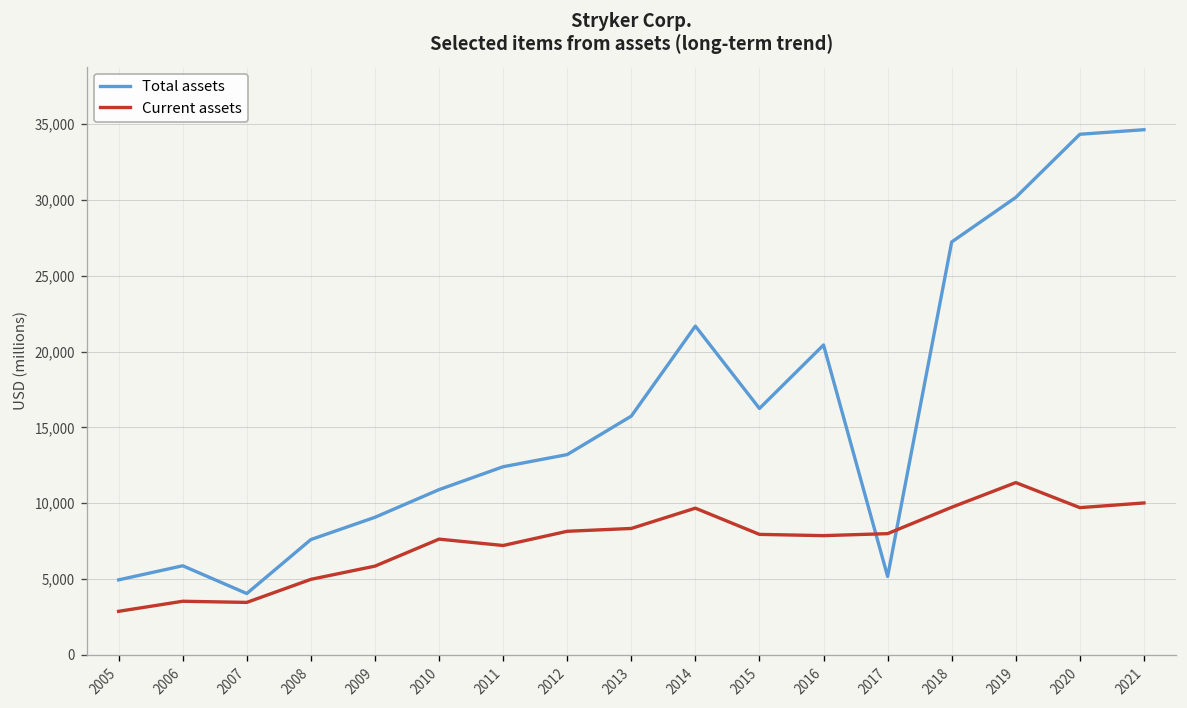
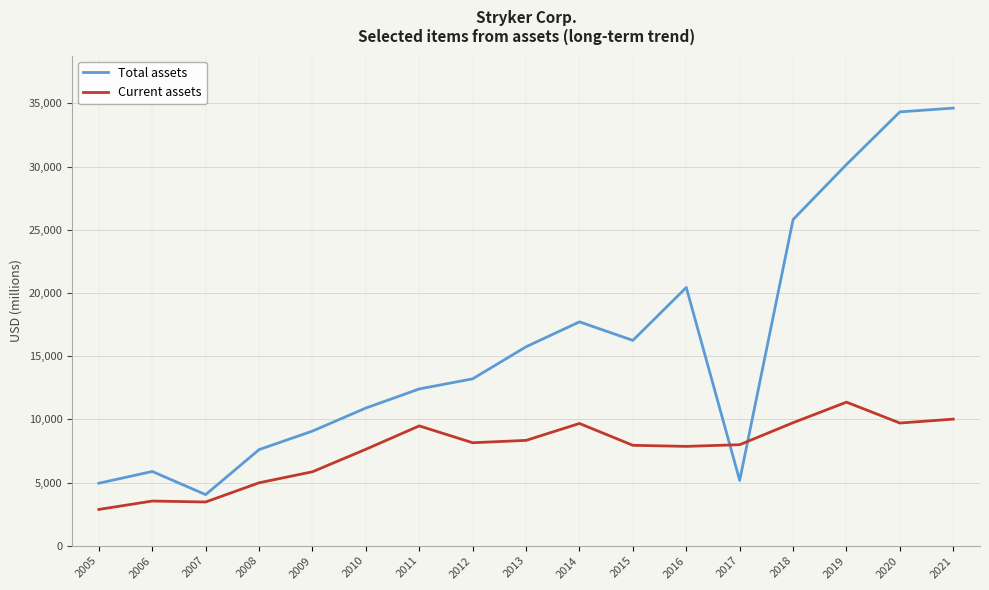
Current assets, 2011: 7,200 -> 9,500
Total assets, 2014: 21,700 -> 17,700
Total assets, 2018: 27,200 -> 25,800
